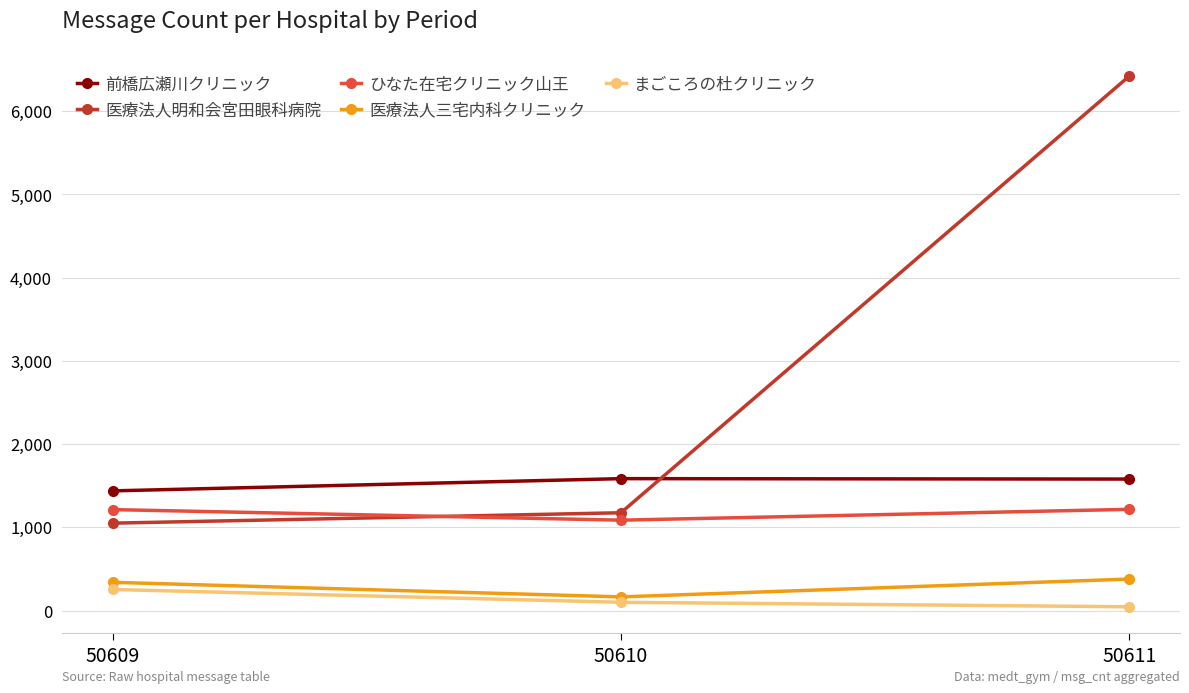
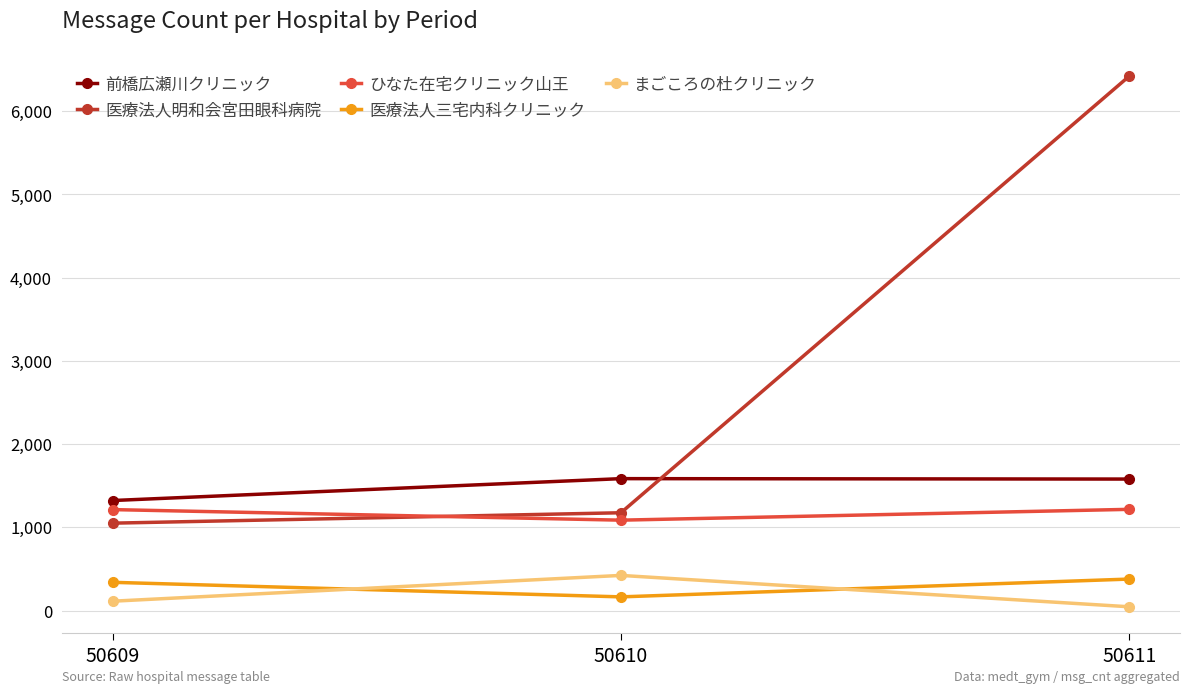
前橋広瀬川クリニック, 50609: 1,400 -> 1,300
まごころの杜クリニック, 50609: 300 -> 100
まごころの杜クリニック, 50610: 100 -> 400
